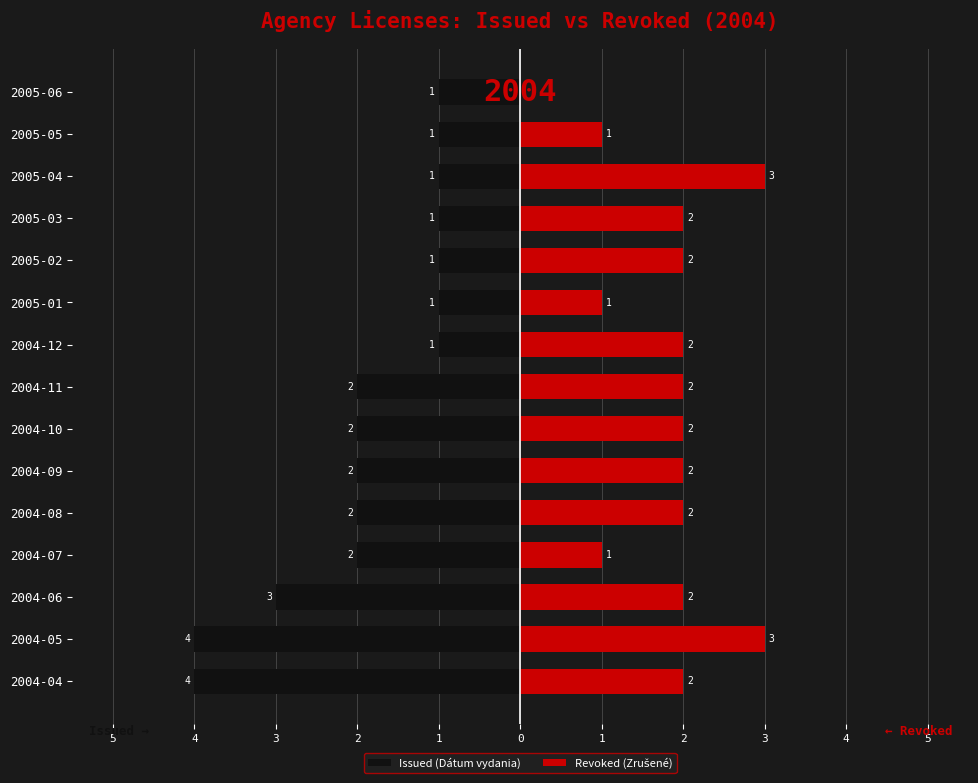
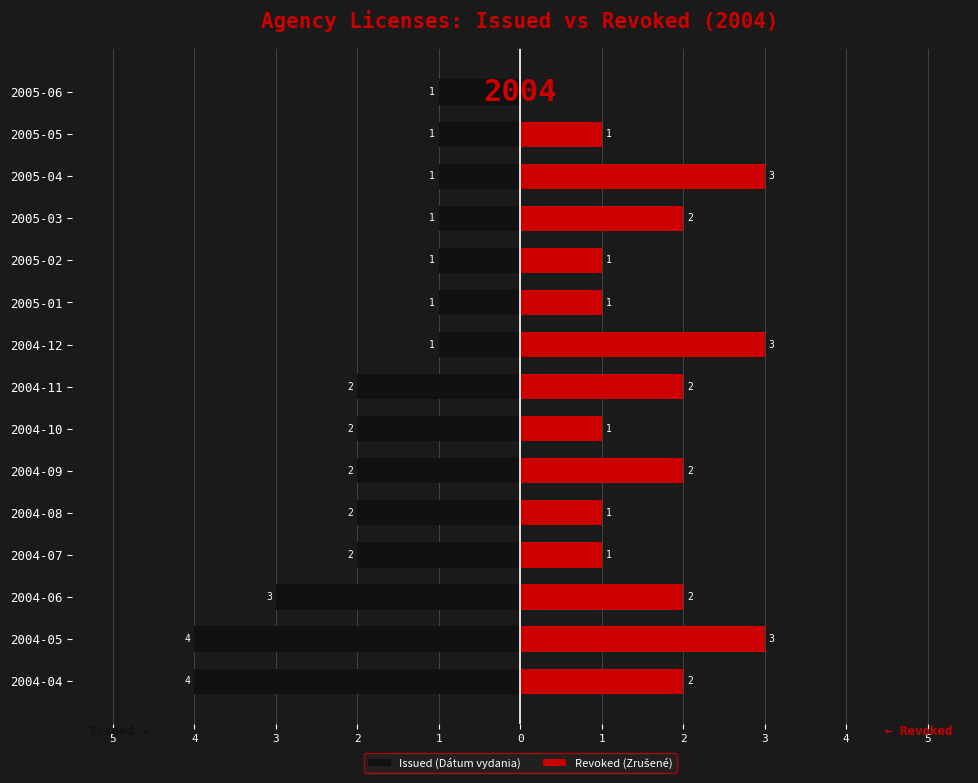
Revoked (Zrušené), 2005-02: 2 -> 1
Revoked (Zrušené), 2004-12: 2 -> 3
Revoked (Zrušené), 2004-10: 2 -> 1
Revoked (Zrušené), 2004-08: 2 -> 1
